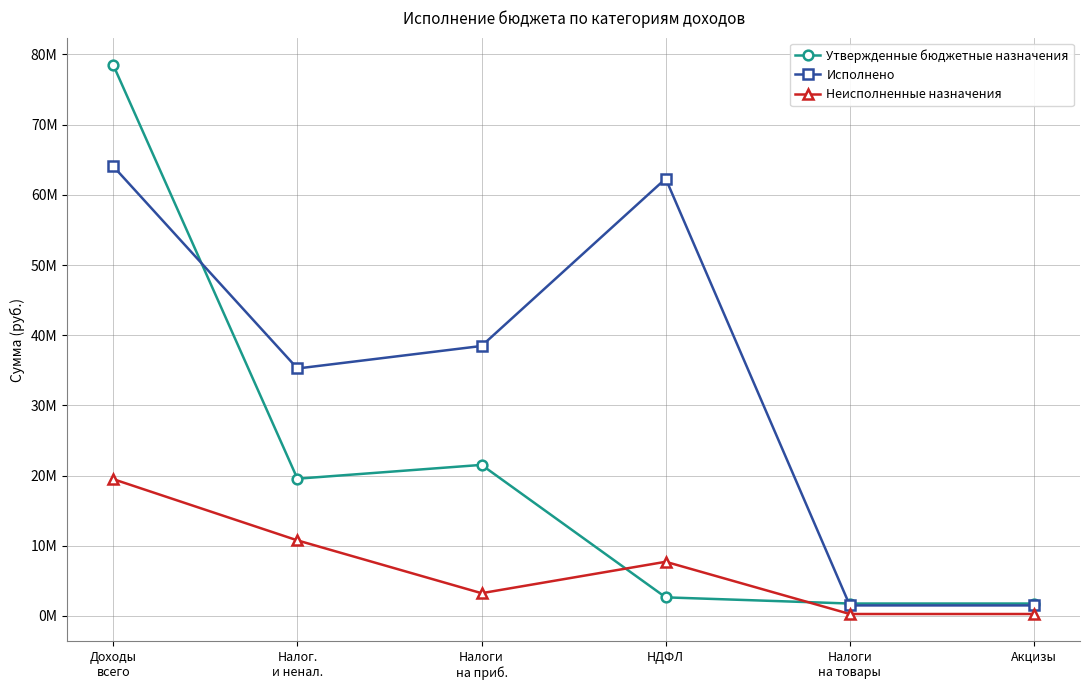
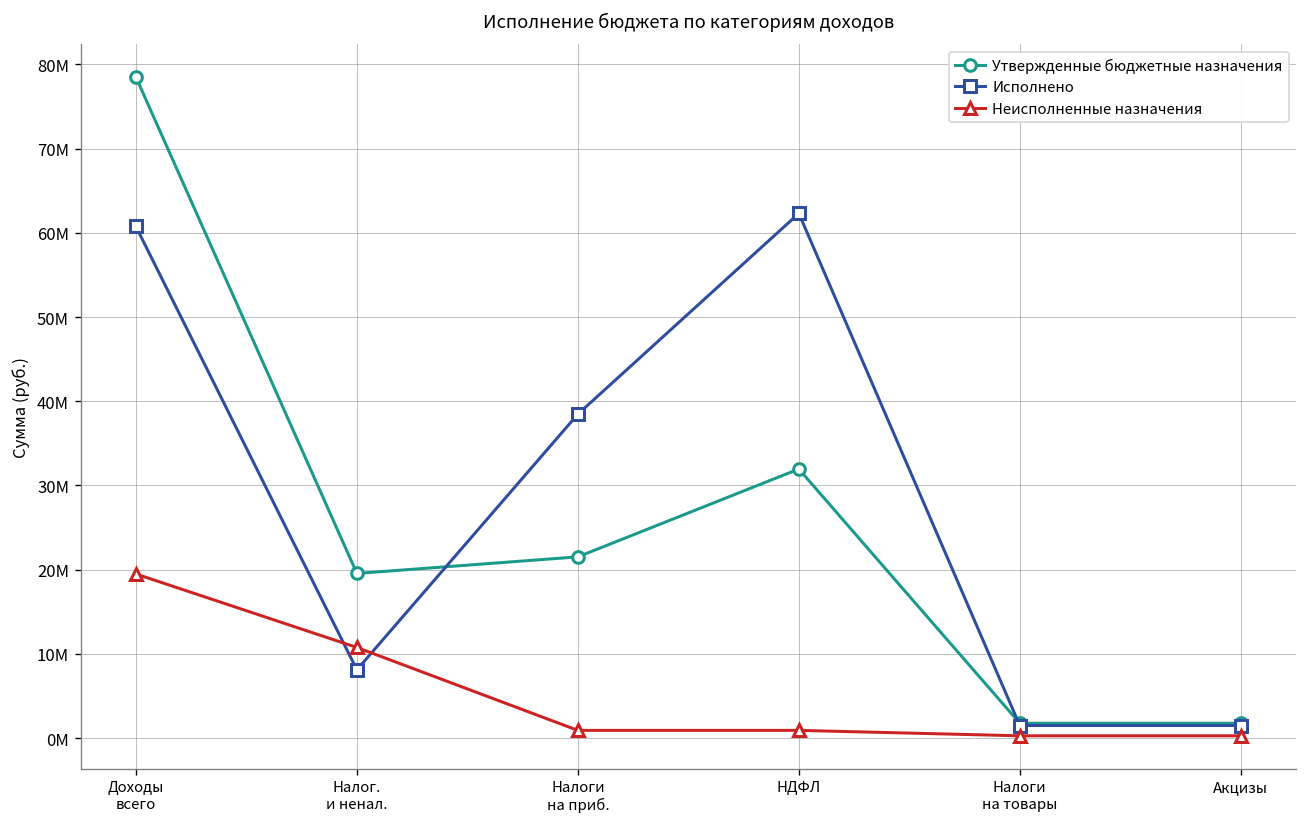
Исполнено, Доходы всего: 64000000 -> 61000000
Исполнено, Налог. и ненал.: 35000000 -> 8000000
Неисполненные назначения, Налоги на приб.: 3000000 -> 1000000
Утвержденные бюджетные назначения, НДФЛ: 3000000 -> 32000000
Неисполненные назначения, НДФЛ: 8000000 -> 1000000
